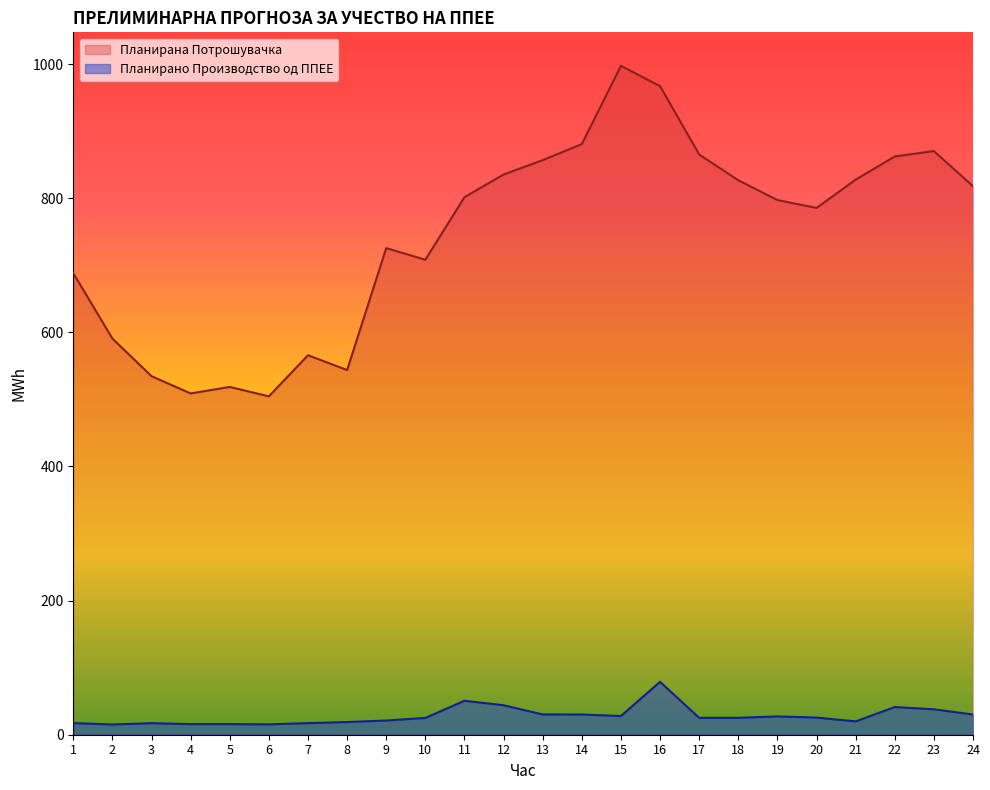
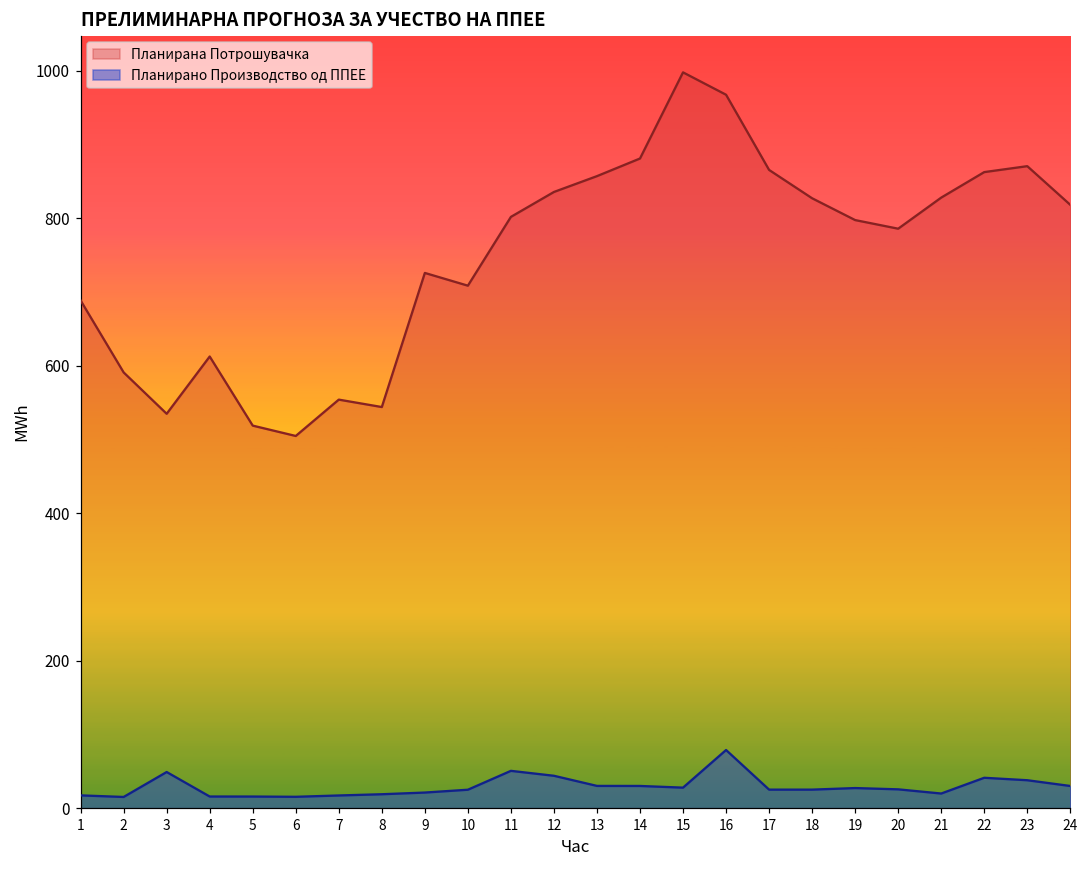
Планирано Производство од ППЕЕ, 3: 20 -> 50
Планирана Потрошувачка, 4: 510 -> 610
Планирана Потрошувачка, 7: 570 -> 550
